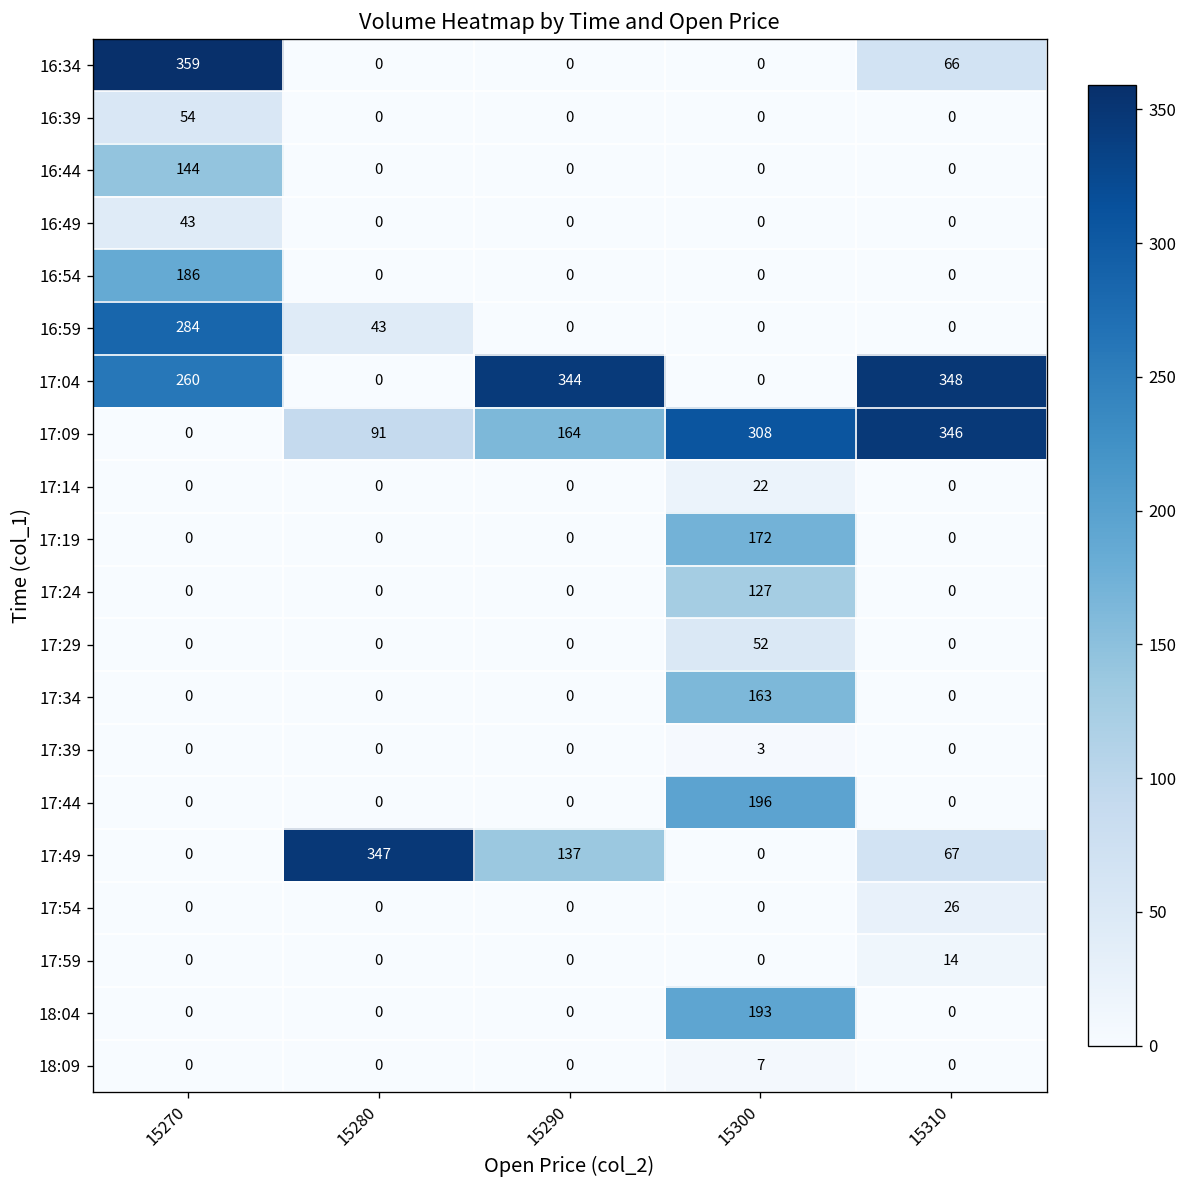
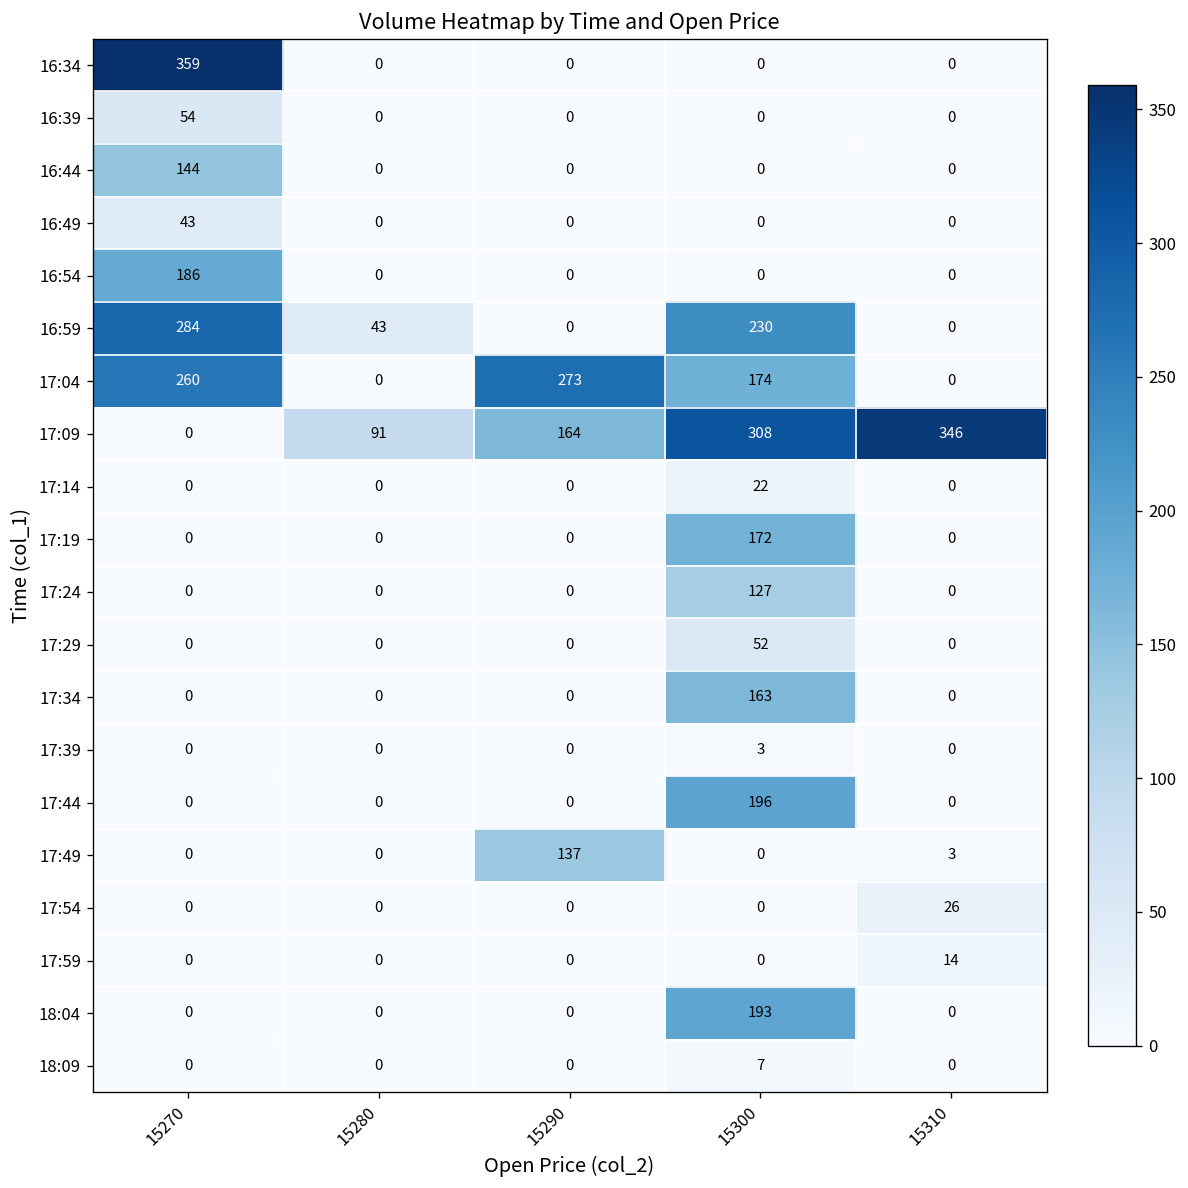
16:34, 15310: 66 -> 0
16:59, 15300: 0 -> 230
17:04, 15290: 344 -> 273
17:04, 15300: 0 -> 174
17:04, 15310: 348 -> 0
17:49, 15280: 347 -> 0
17:49, 15310: 67 -> 3
